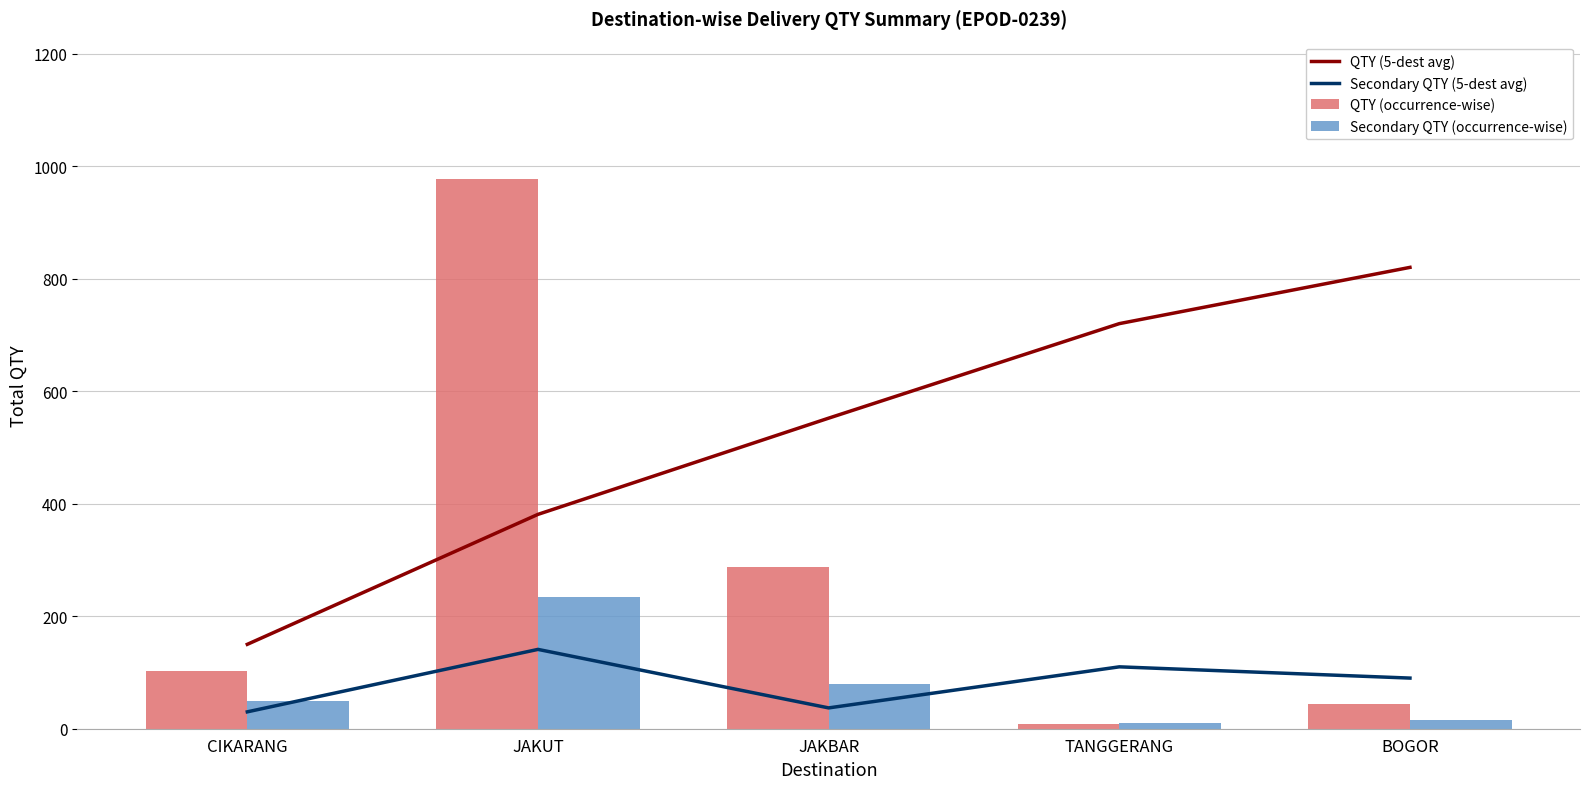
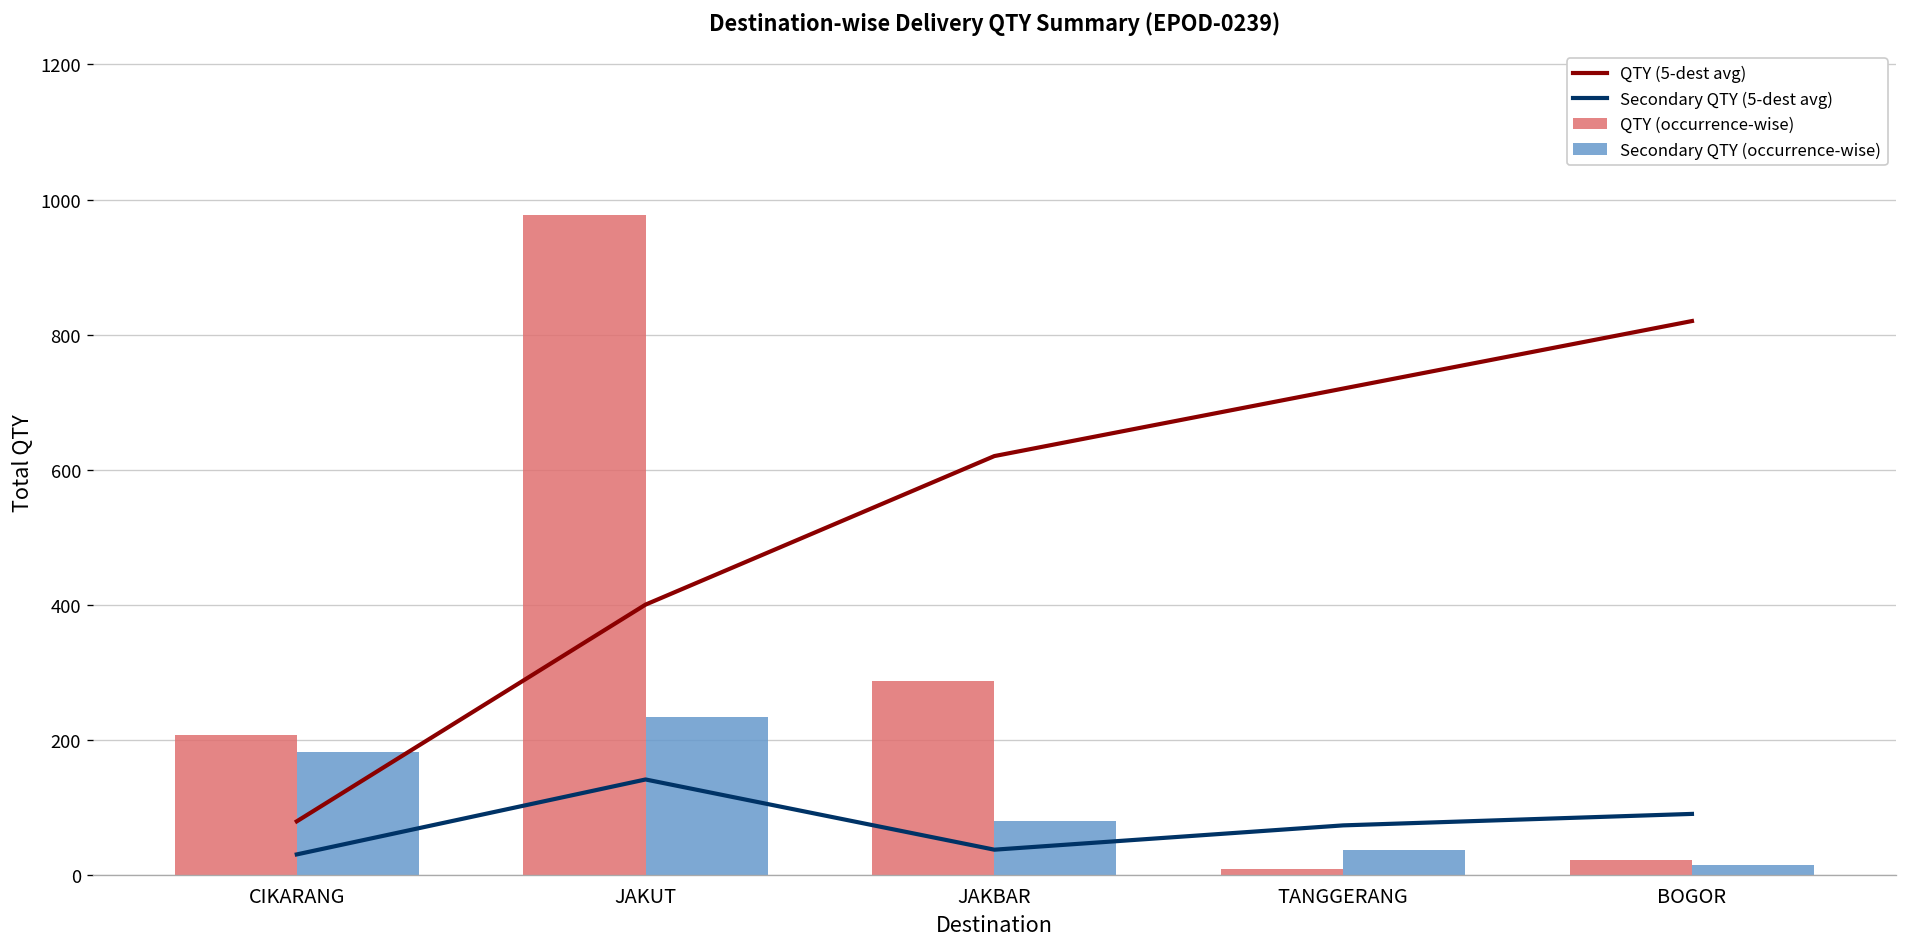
QTY (occurrence-wise), CIKARANG: 100 -> 210
QTY (5-dest avg), CIKARANG: 150 -> 80
Secondary QTY (occurrence-wise), CIKARANG: 50 -> 180
QTY (5-dest avg), JAKUT: 380 -> 400
QTY (5-dest avg), JAKBAR: 550 -> 620
Secondary QTY (5-dest avg), TANGGERANG: 110 -> 70
Secondary QTY (occurrence-wise), TANGGERANG: 10 -> 40
QTY (occurrence-wise), BOGOR: 40 -> 20
